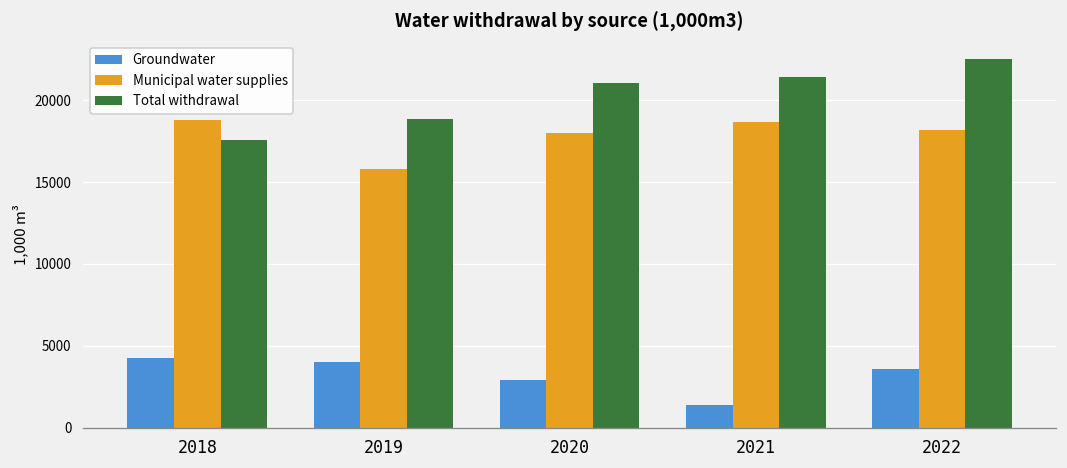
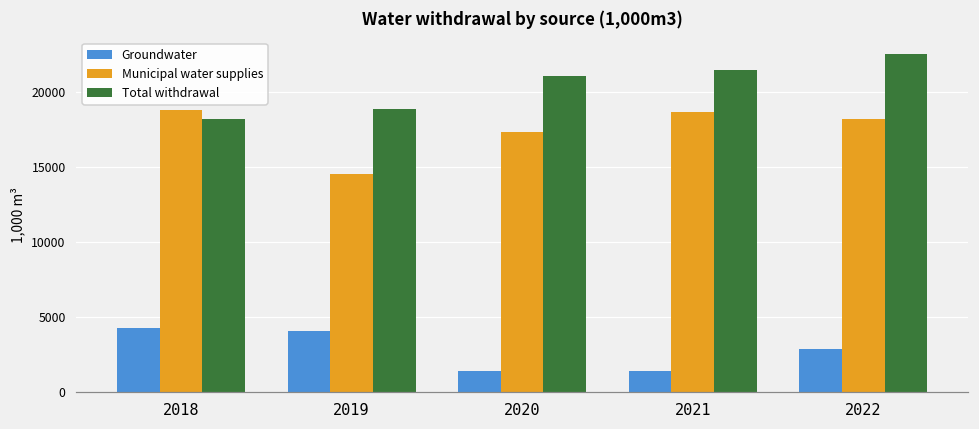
Total withdrawal, 2018: 17600 -> 18200
Municipal water supplies, 2019: 15800 -> 14500
Groundwater, 2020: 2900 -> 1400
Municipal water supplies, 2020: 18000 -> 17300
Groundwater, 2022: 3600 -> 2800
